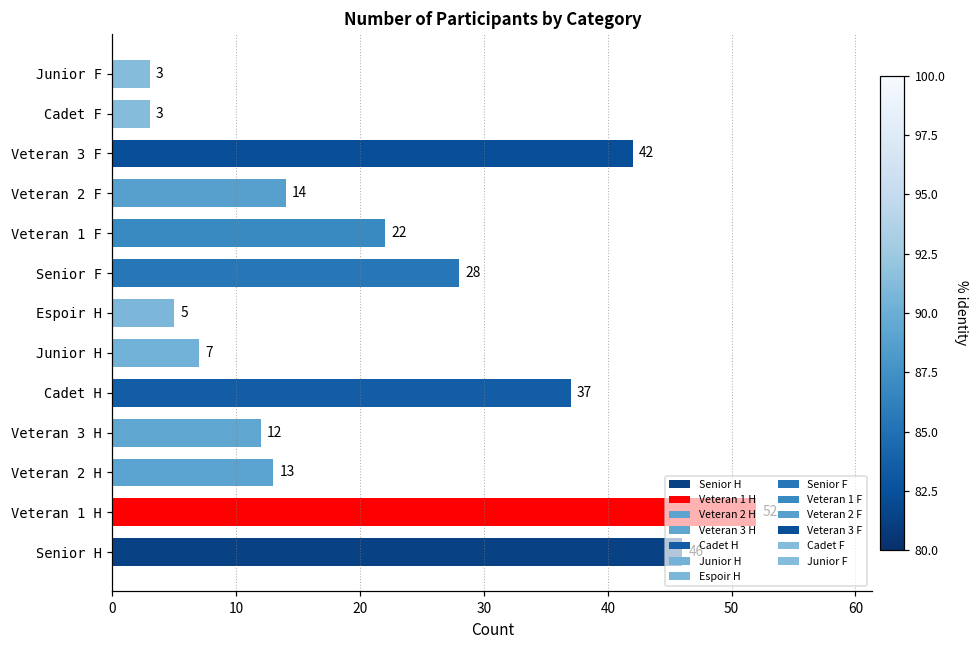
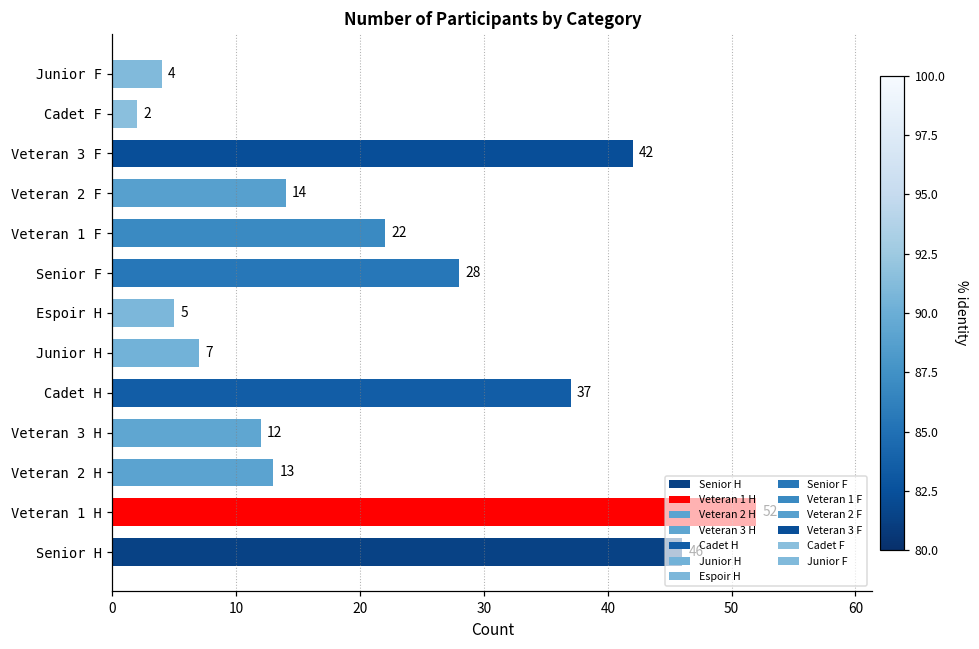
Junior F: 3 -> 4
Cadet F: 3 -> 2
